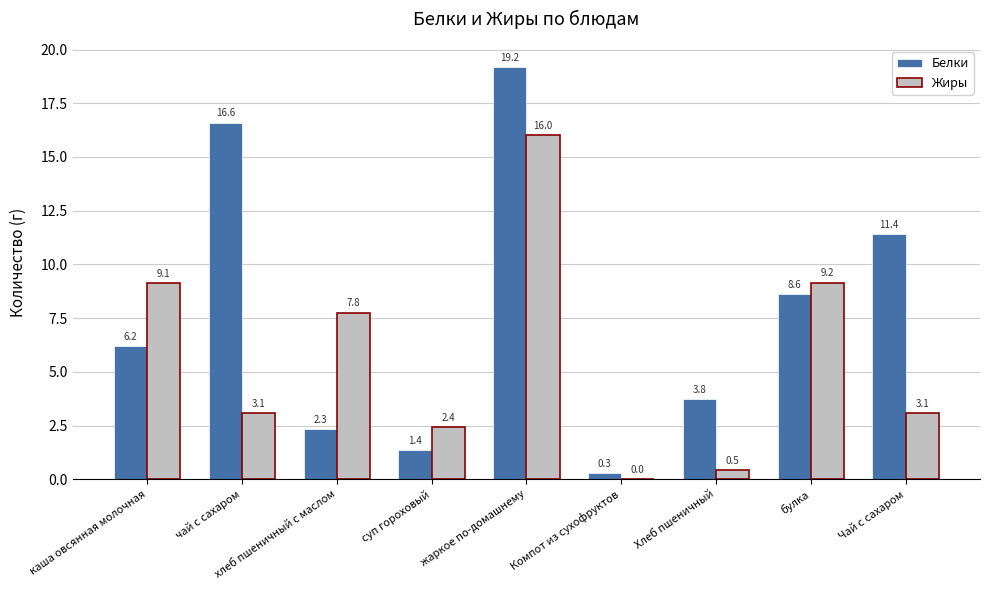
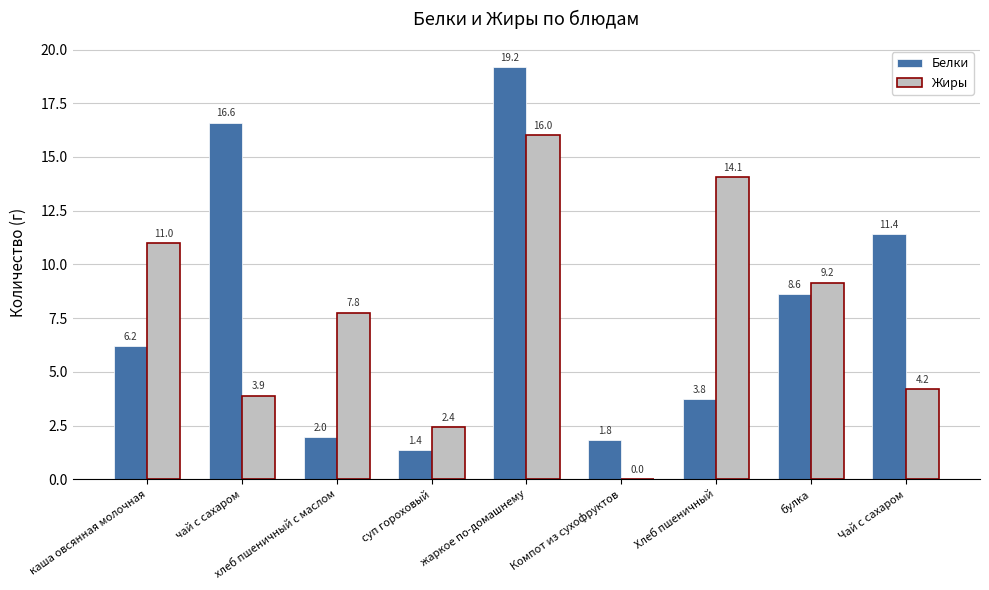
Жиры, каша овсянная молочная: 9.1 -> 11.0
Жиры, чай с сахаром: 3.1 -> 3.9
Белки, хлеб пшеничный с маслом: 2.3 -> 2.0
Белки, Компот из сухофруктов: 0.3 -> 1.8
Жиры, Хлеб пшеничный: 0.5 -> 14.1
Жиры, Чай с сахаром: 3.1 -> 4.2
